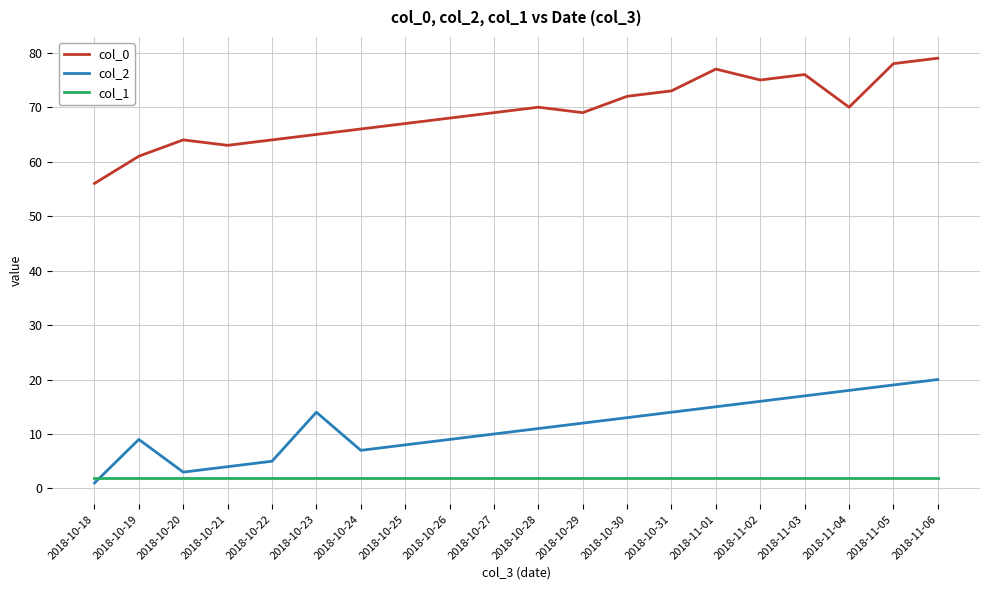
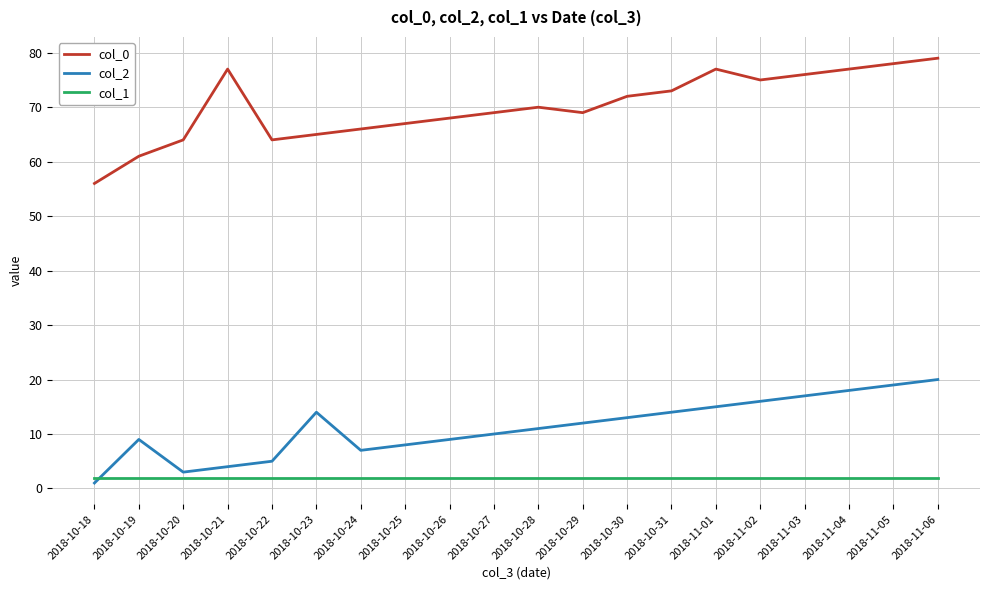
col_0, 2018-10-21: 63 -> 77
col_0, 2018-11-04: 70 -> 77
